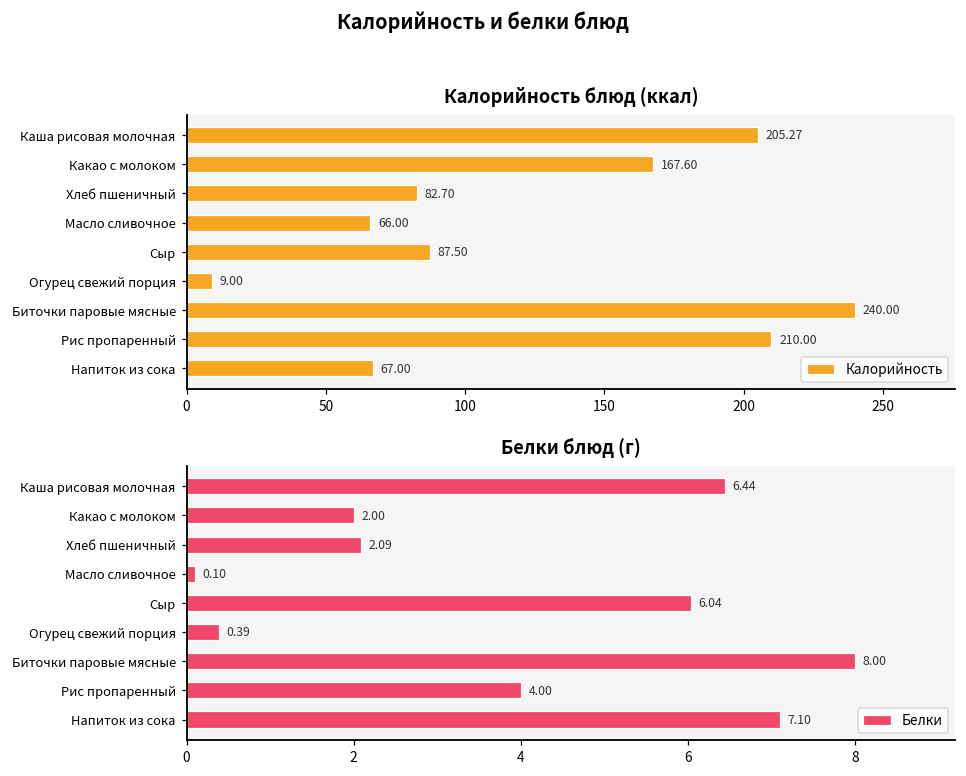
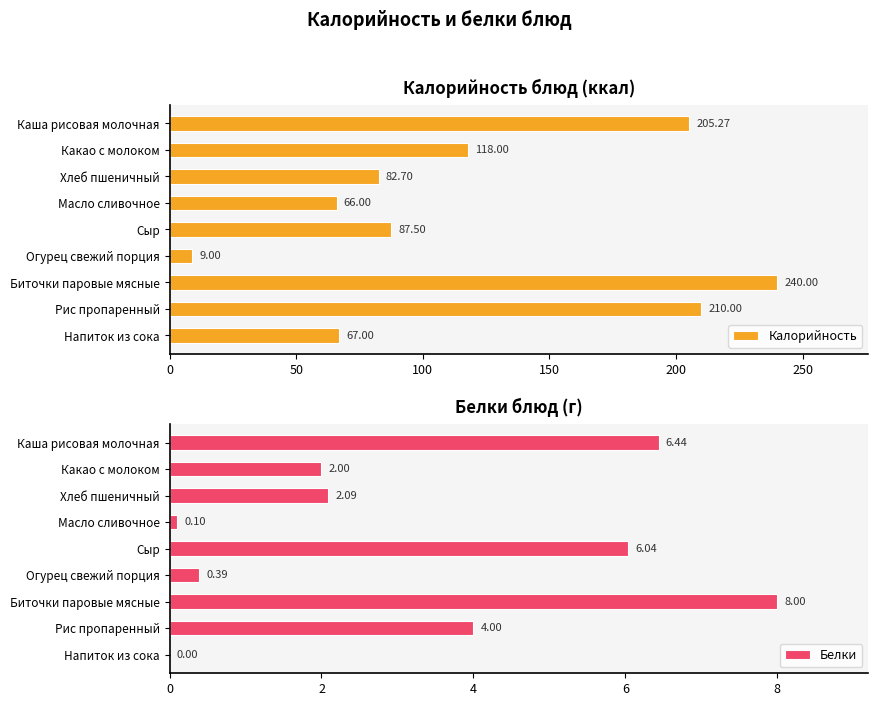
Калорийность блюд (ккал), Какао с молоком: 167.60 -> 118.00
Белки блюд (г), Напиток из сока: 7.10 -> 0.00
